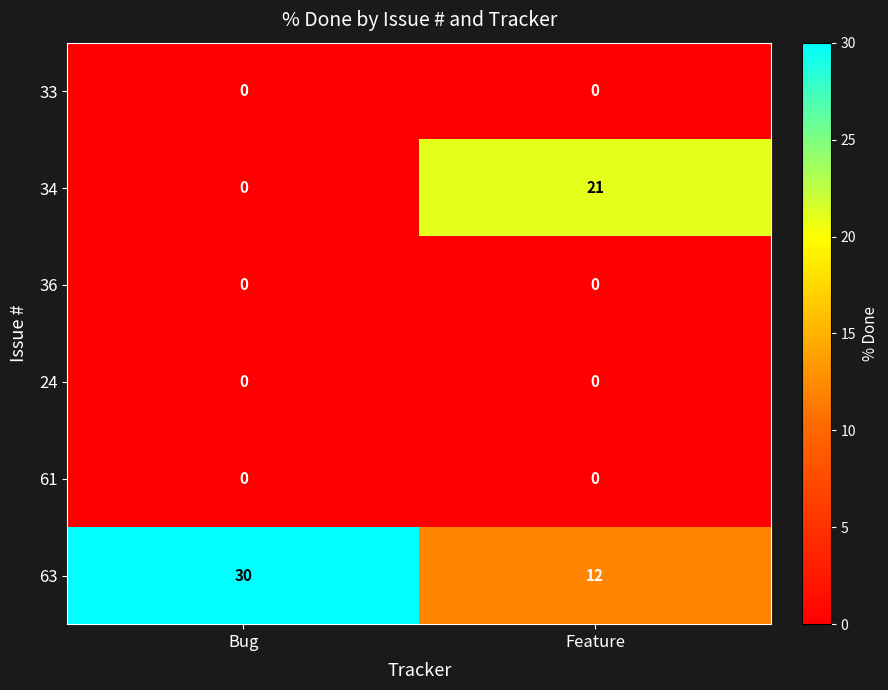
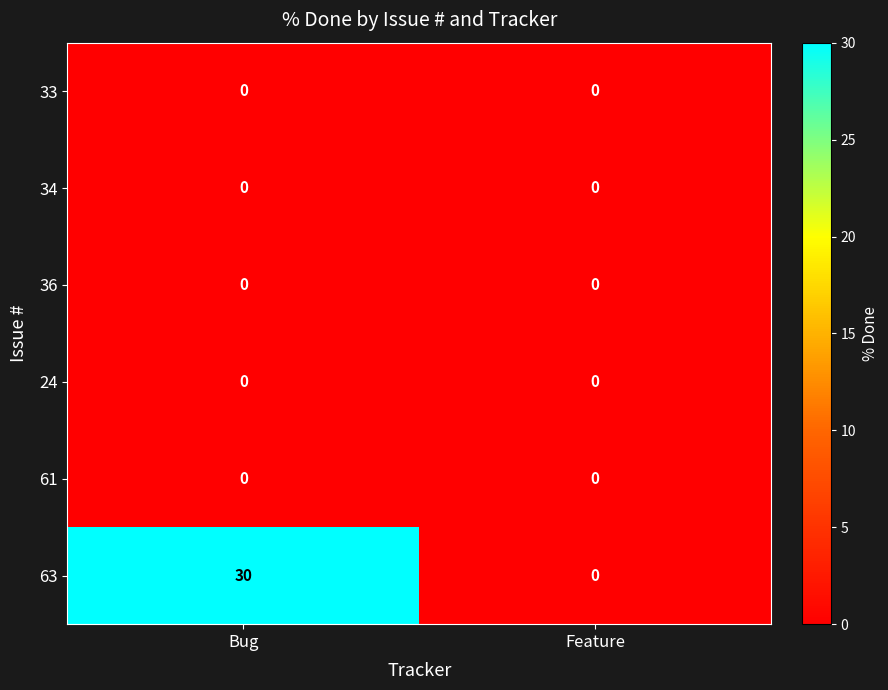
34, Feature: 21 -> 0
63, Feature: 12 -> 0
